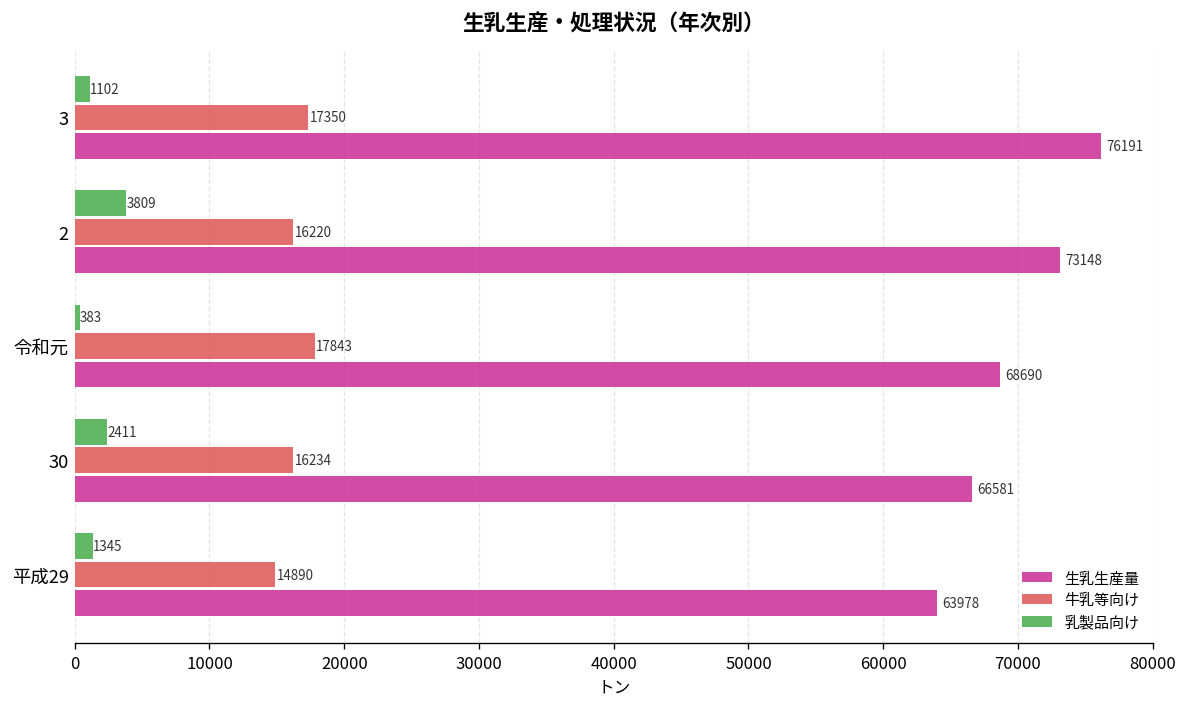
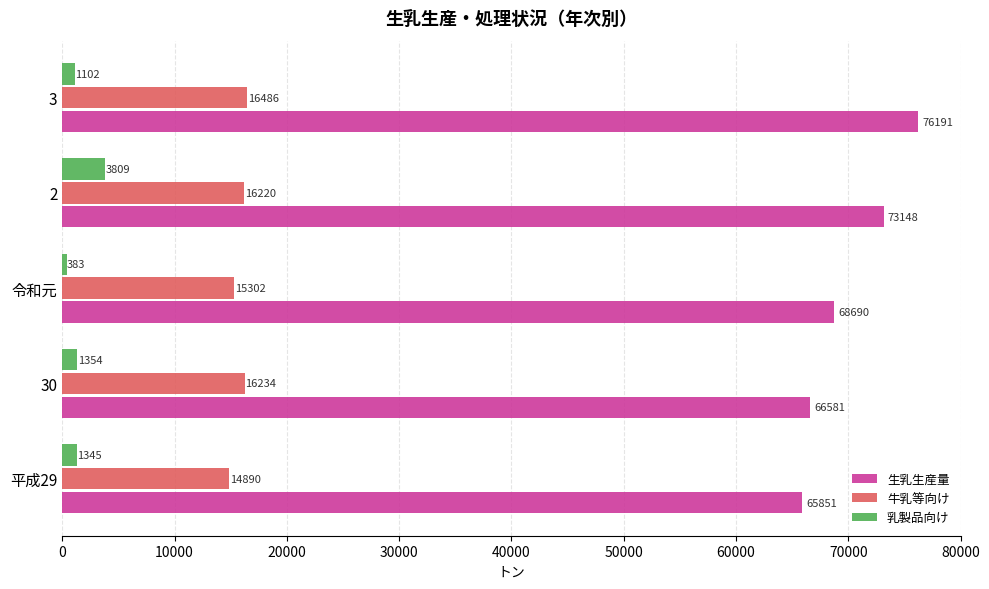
牛乳等向け, 3: 17350 -> 16486
牛乳等向け, 令和元: 17843 -> 15302
乳製品向け, 30: 2411 -> 1354
生乳生産量, 平成29: 63978 -> 65851
